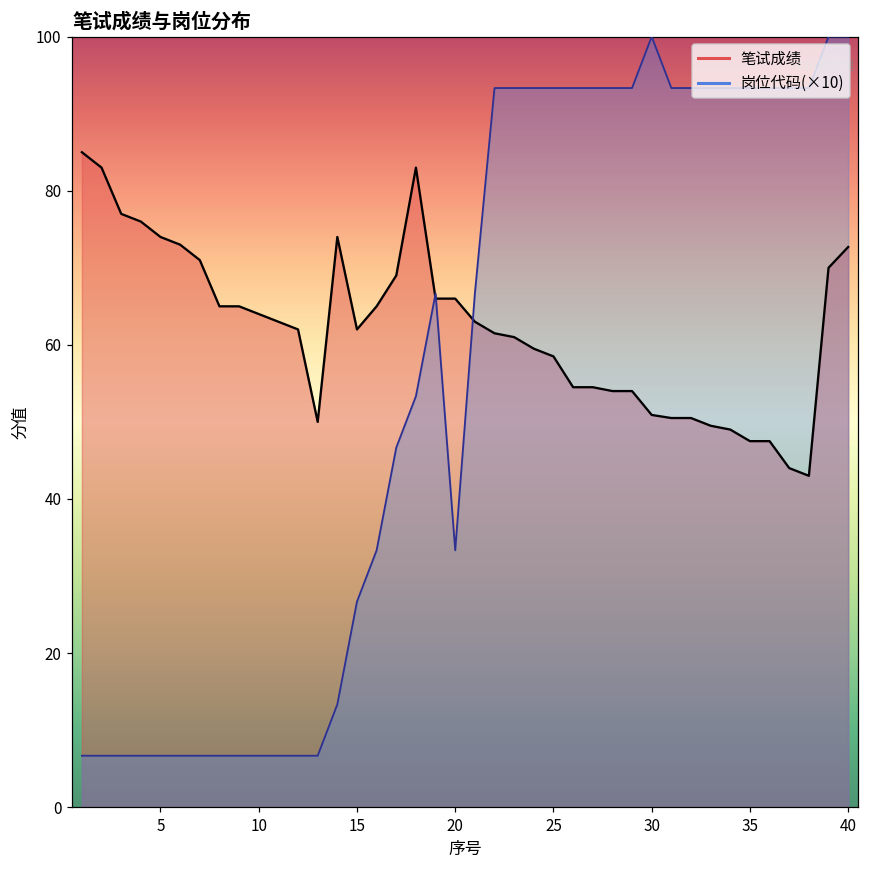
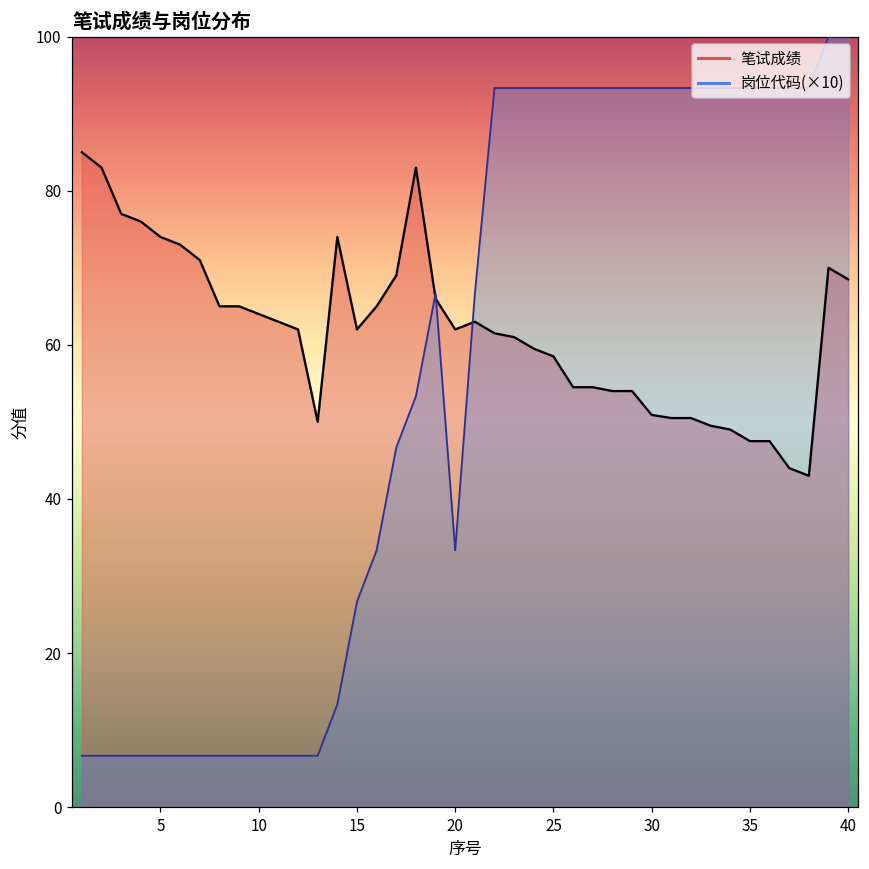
笔试成绩, 20: 66 -> 62
岗位代码(×10), 30: 100 -> 93
笔试成绩, 40: 73 -> 69
